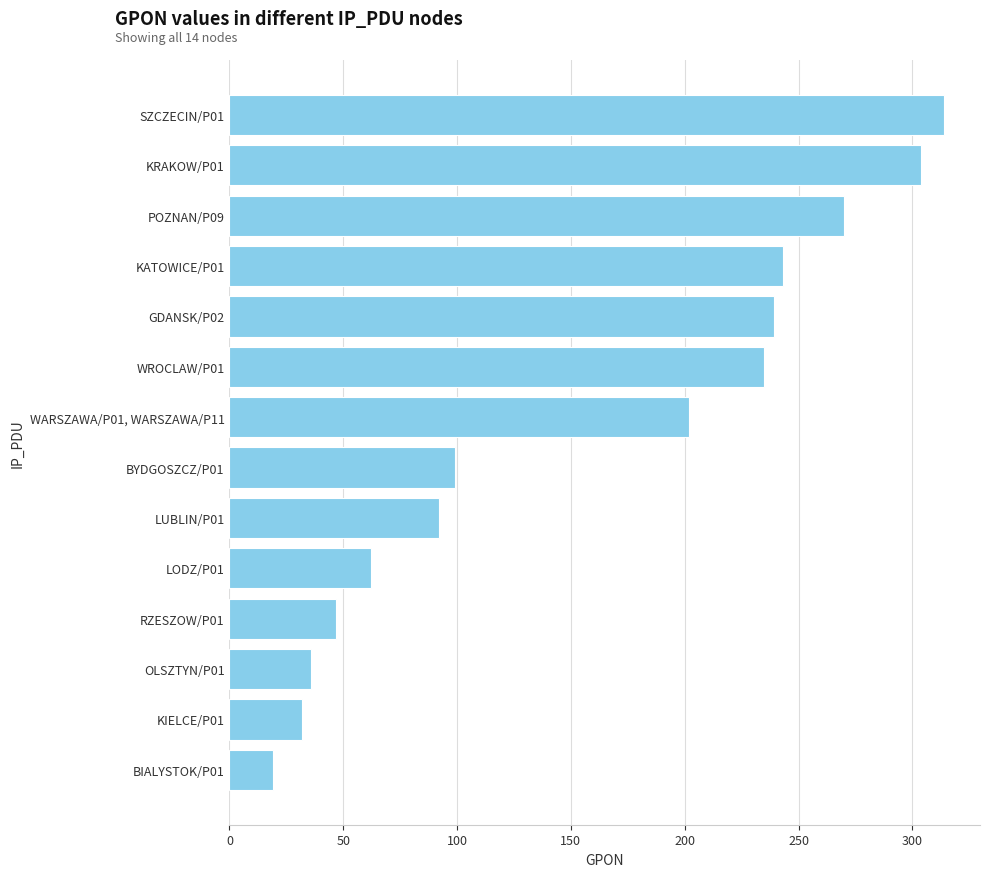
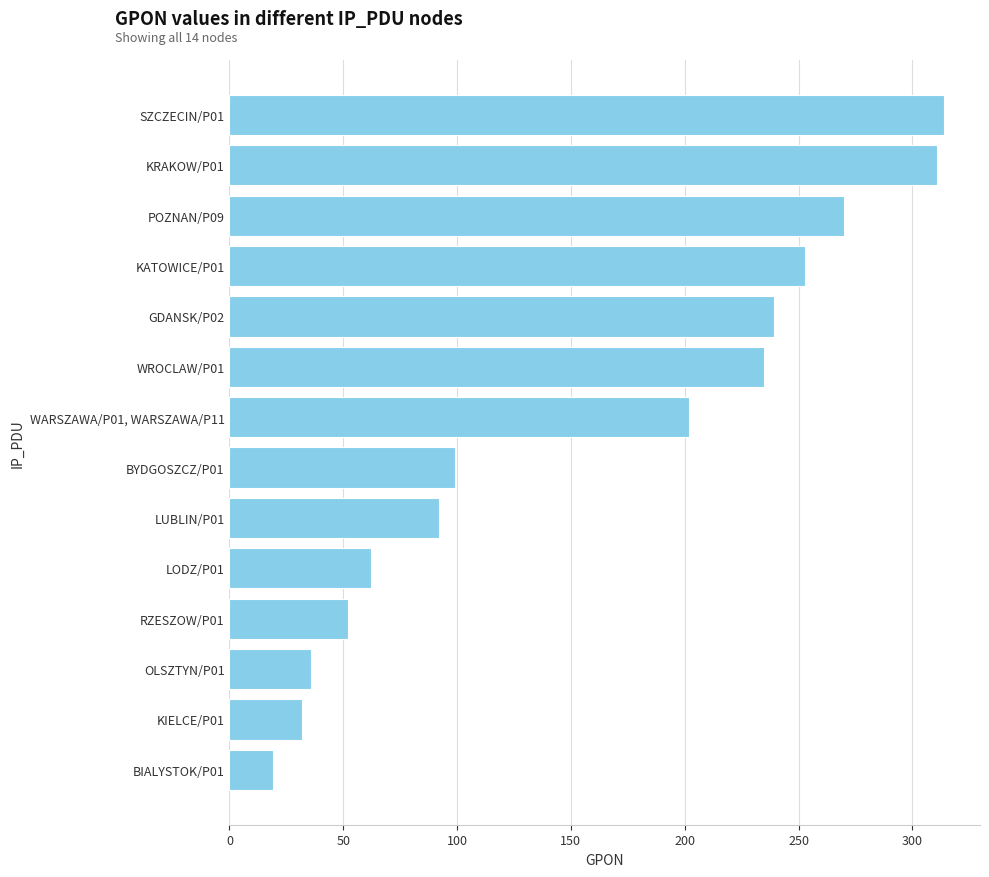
KRAKOW/P01: 304 -> 311
KATOWICE/P01: 243 -> 253
RZESZOW/P01: 47 -> 52
